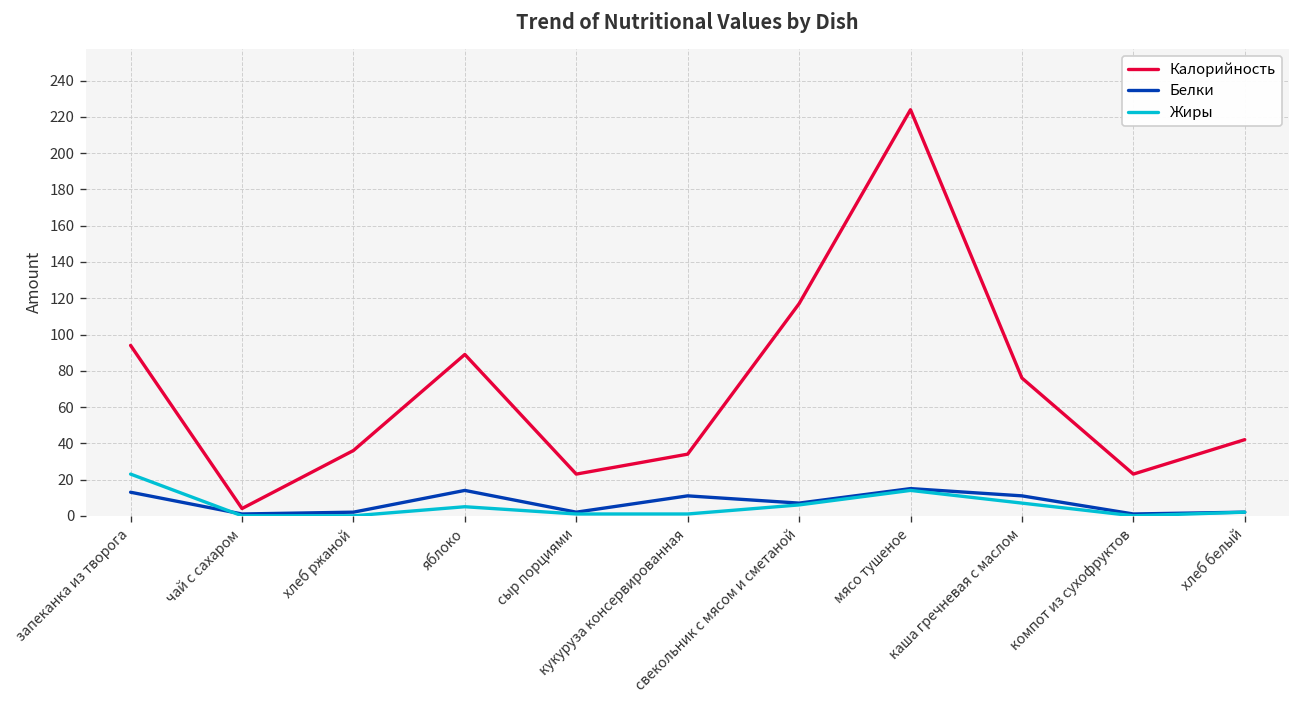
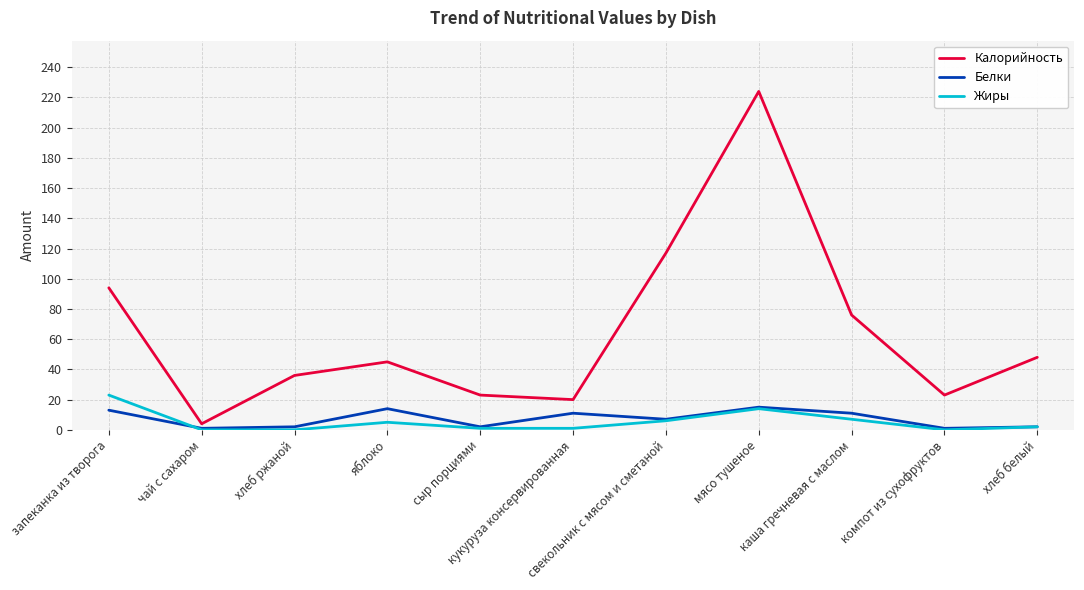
Калорийность, яблоко: 89 -> 45
Калорийность, кукуруза консервированная: 34 -> 20
Калорийность, хлеб белый: 42 -> 48
